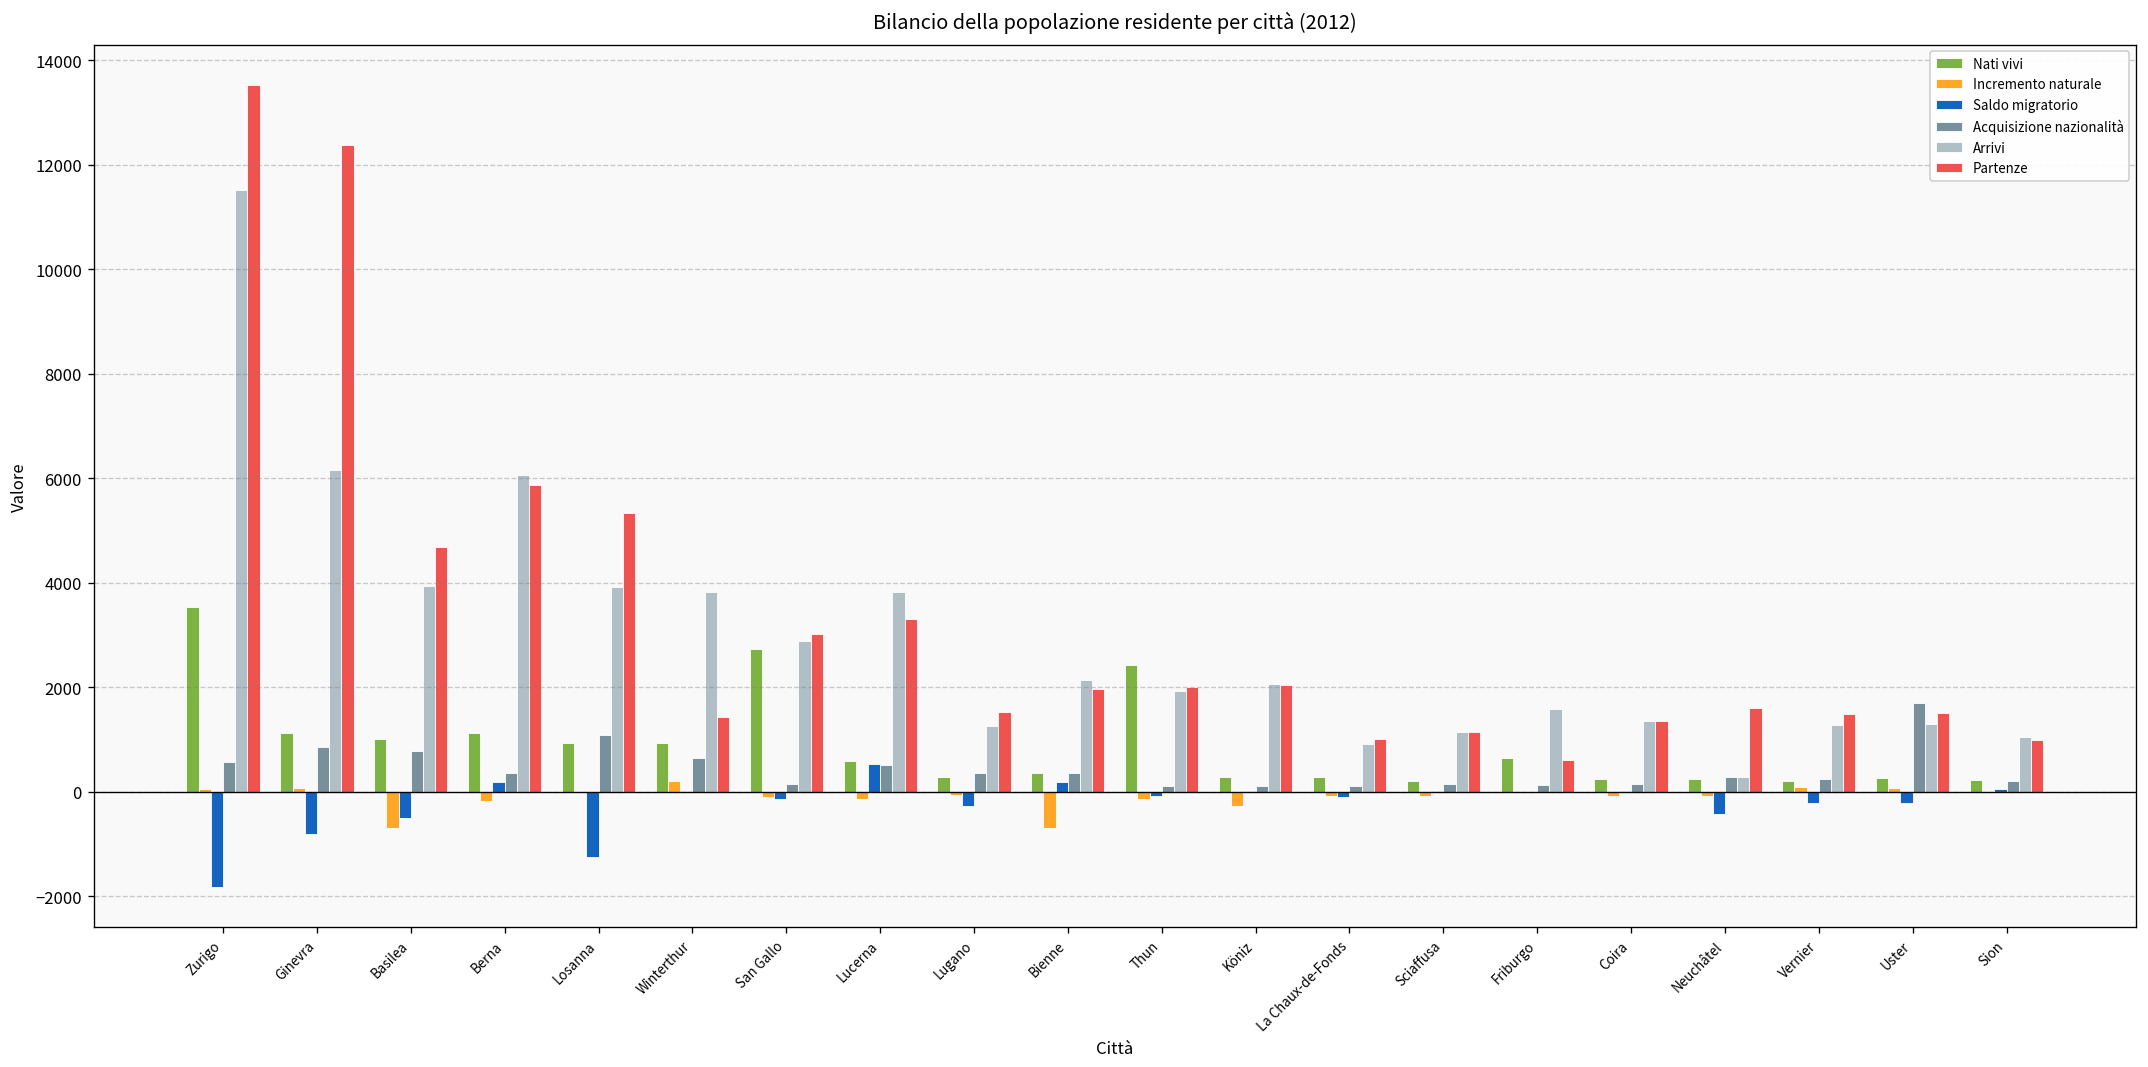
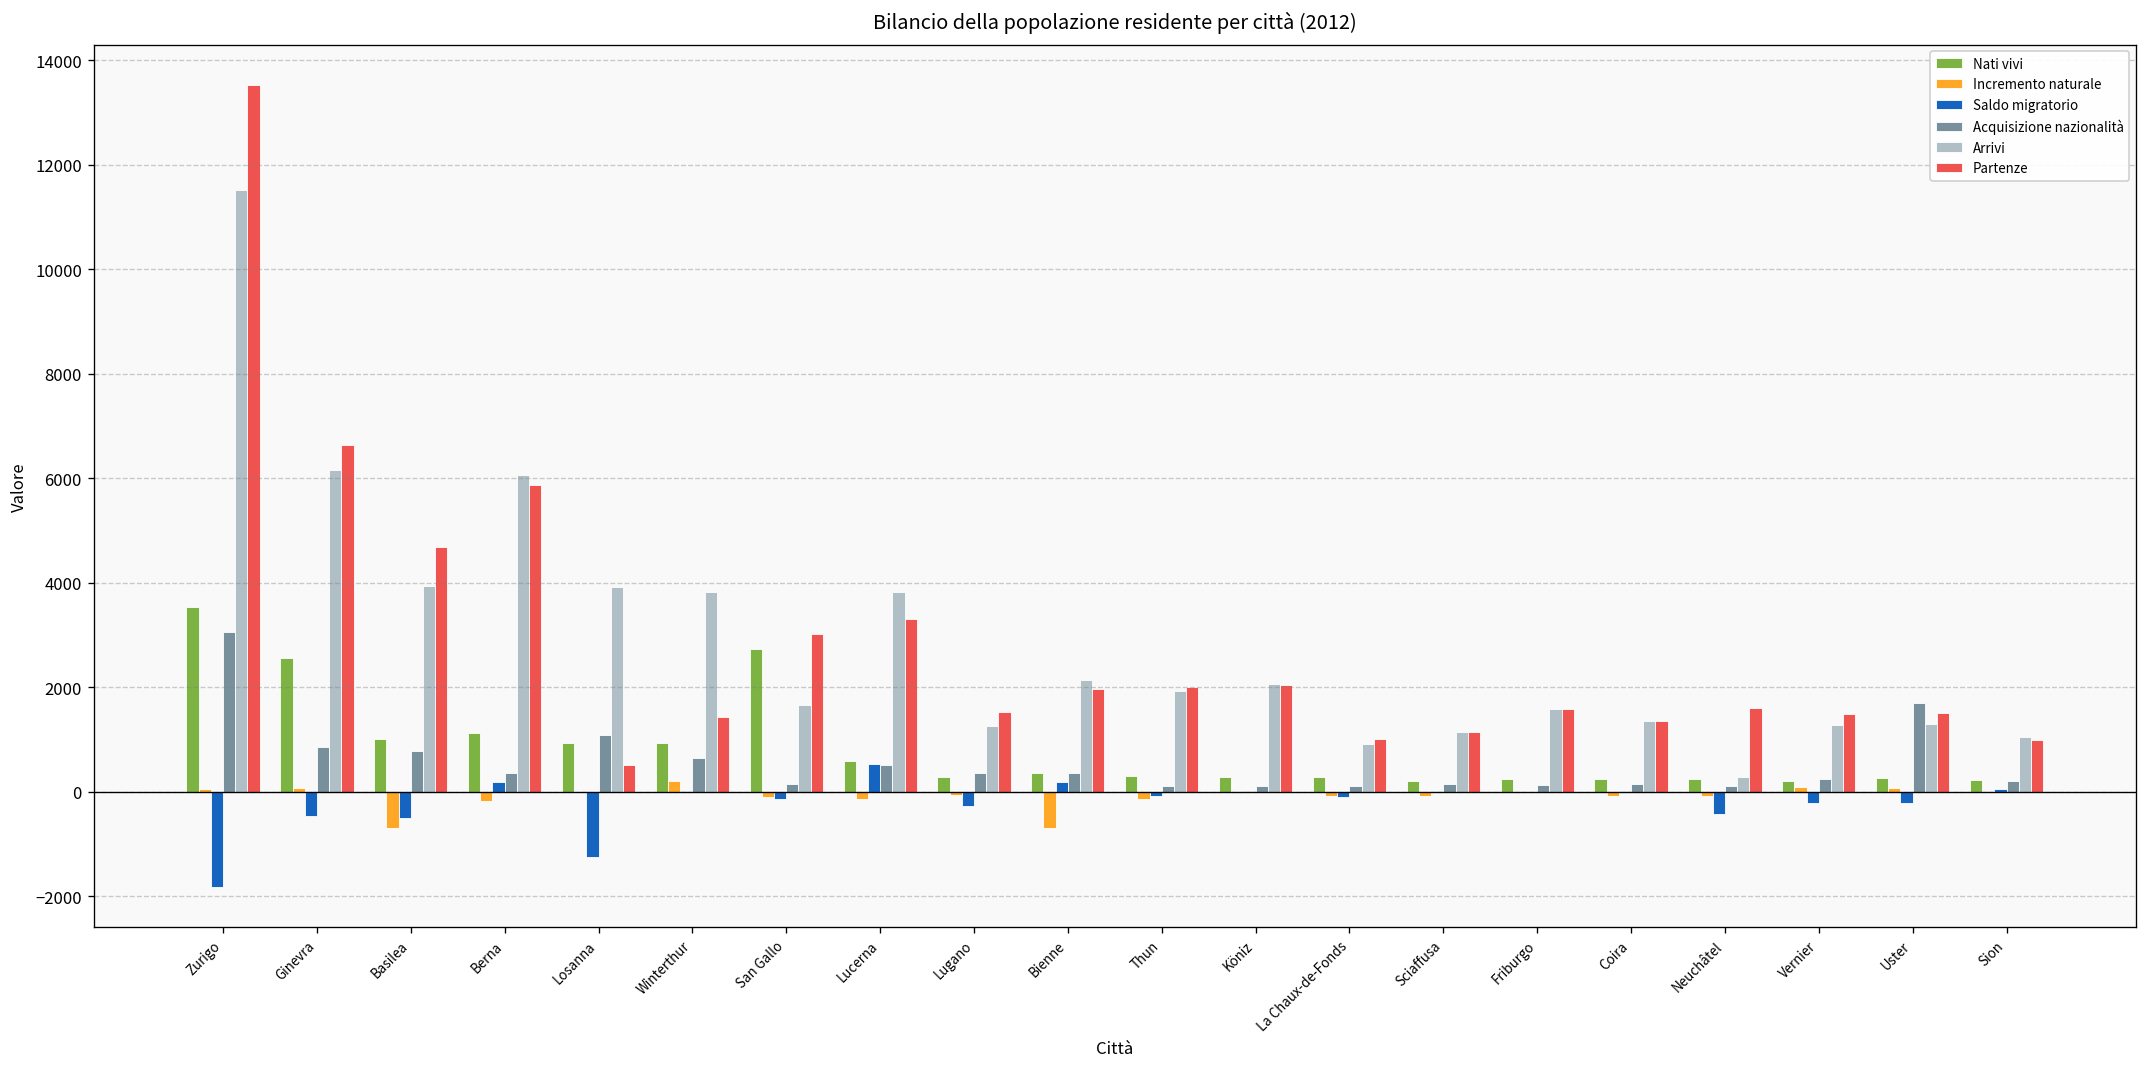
Acquisizione nazionalità, Zurigo: 600 -> 3100
Nati vivi, Ginevra: 1100 -> 2600
Saldo migratorio, Ginevra: -800 -> -500
Partenze, Ginevra: 12400 -> 6600
Partenze, Losanna: 5300 -> 500
Arrivi, San Gallo: 2900 -> 1700
Nati vivi, Thun: 2400 -> 300
Incremento naturale, Köniz: -300 -> 0
Nati vivi, Friburgo: 600 -> 300
Partenze, Friburgo: 600 -> 1600
Acquisizione nazionalità, Neuchâtel: 300 -> 100
